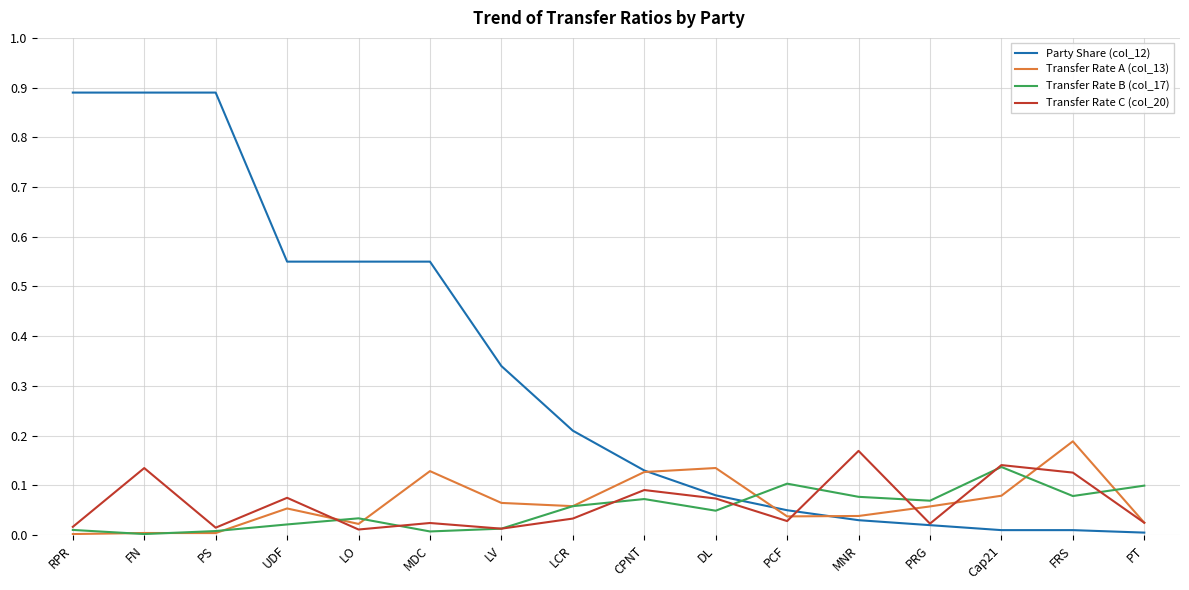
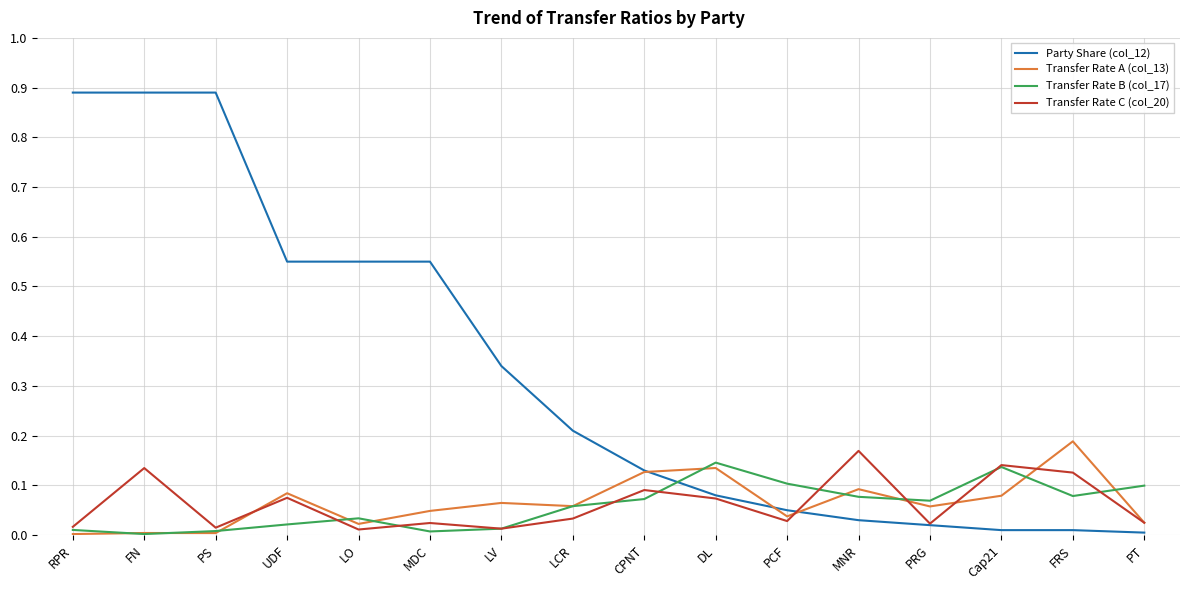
Transfer Rate A (col_13), UDF: 0.05 -> 0.08
Transfer Rate A (col_13), MDC: 0.13 -> 0.05
Transfer Rate B (col_17), DL: 0.05 -> 0.15
Transfer Rate A (col_13), MNR: 0.04 -> 0.09
